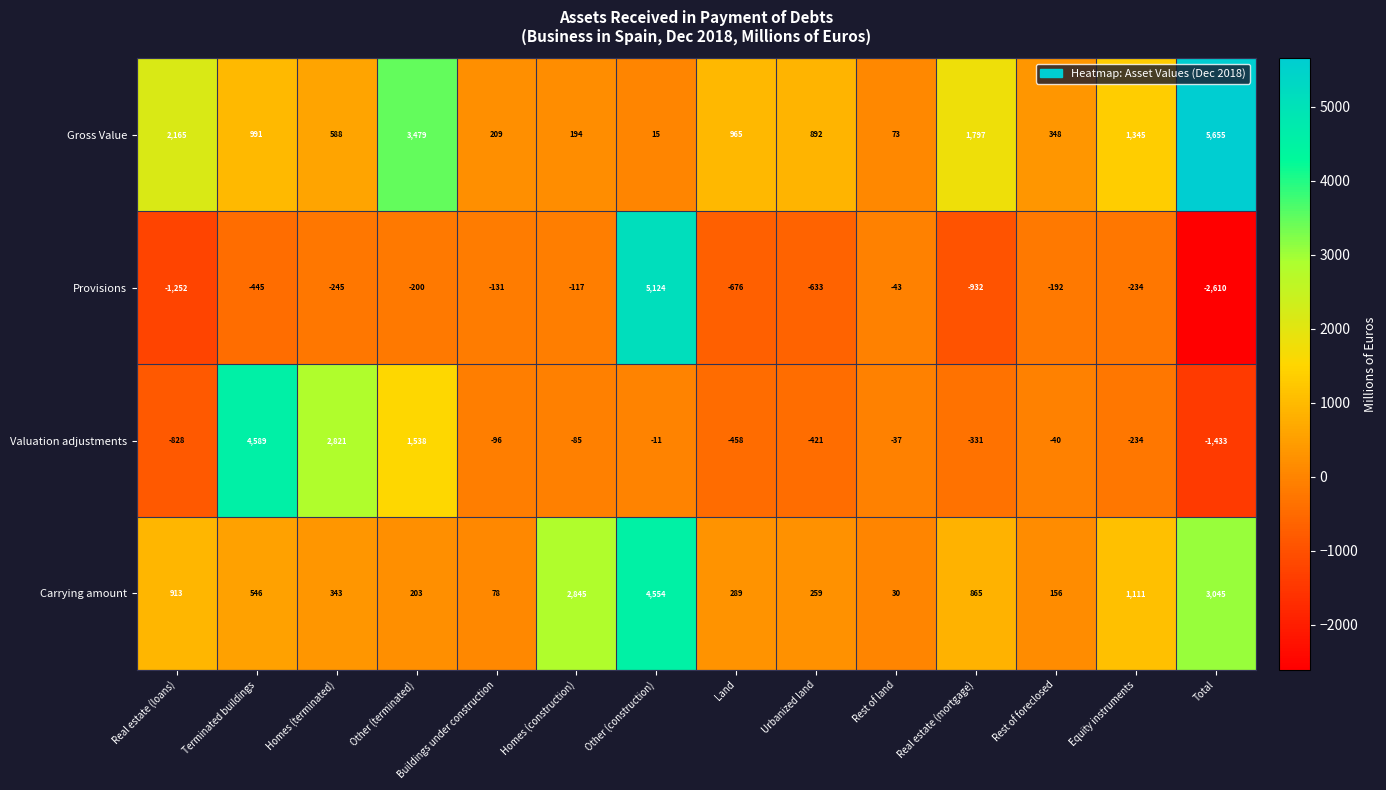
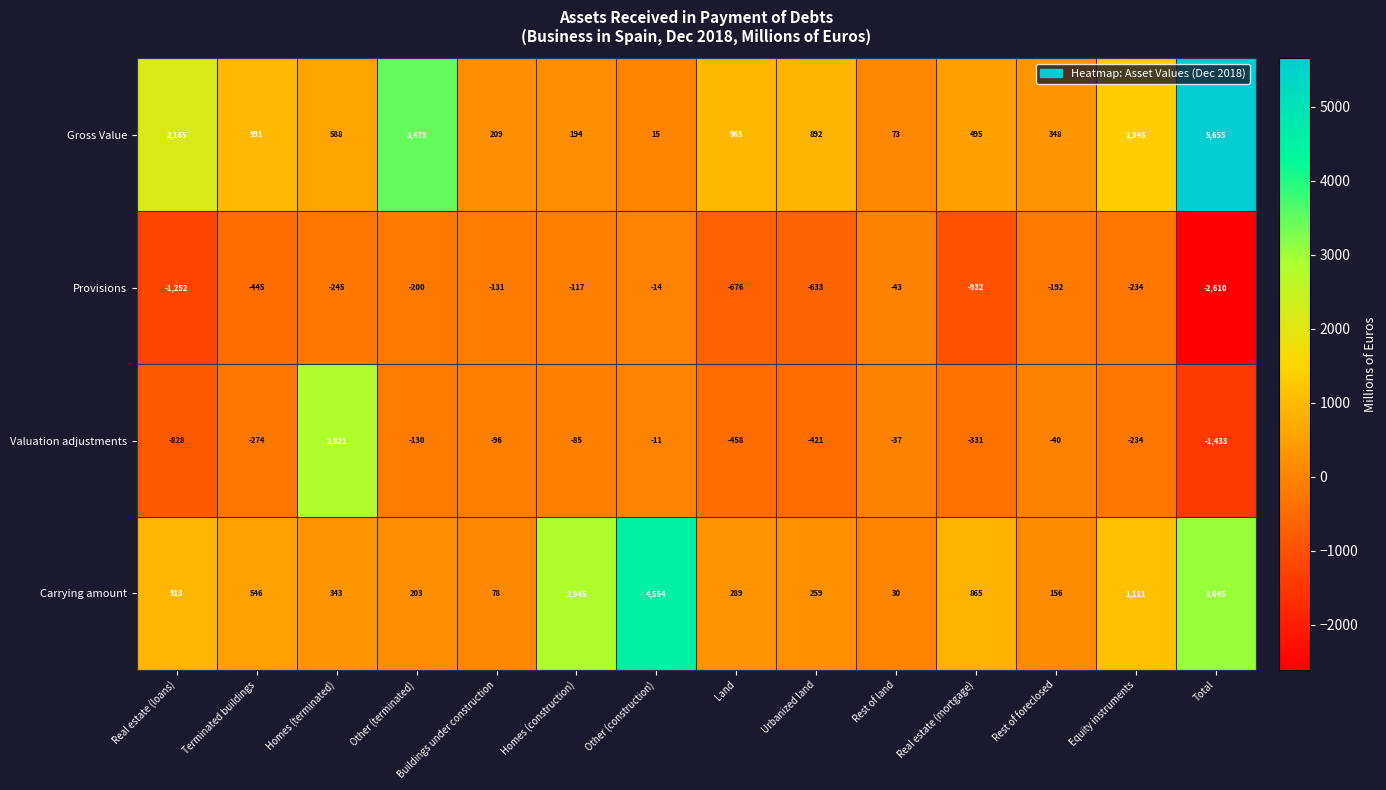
Gross Value, Real estate (mortgage): 1,797 -> 495
Provisions, Other (construction): 5,124 -> -14
Valuation adjustments, Terminated buildings: 4,589 -> -274
Valuation adjustments, Other (terminated): 1,538 -> -130
